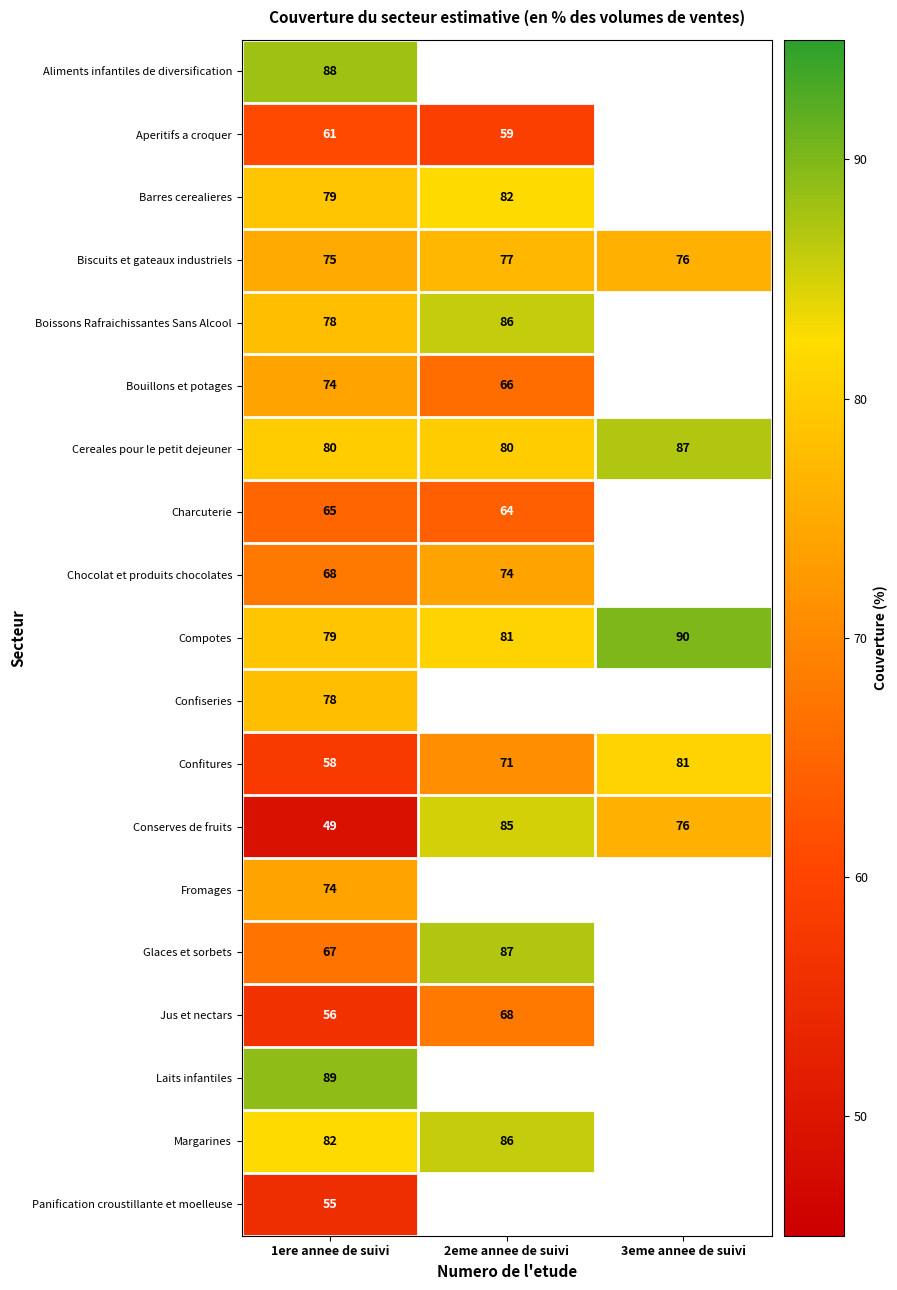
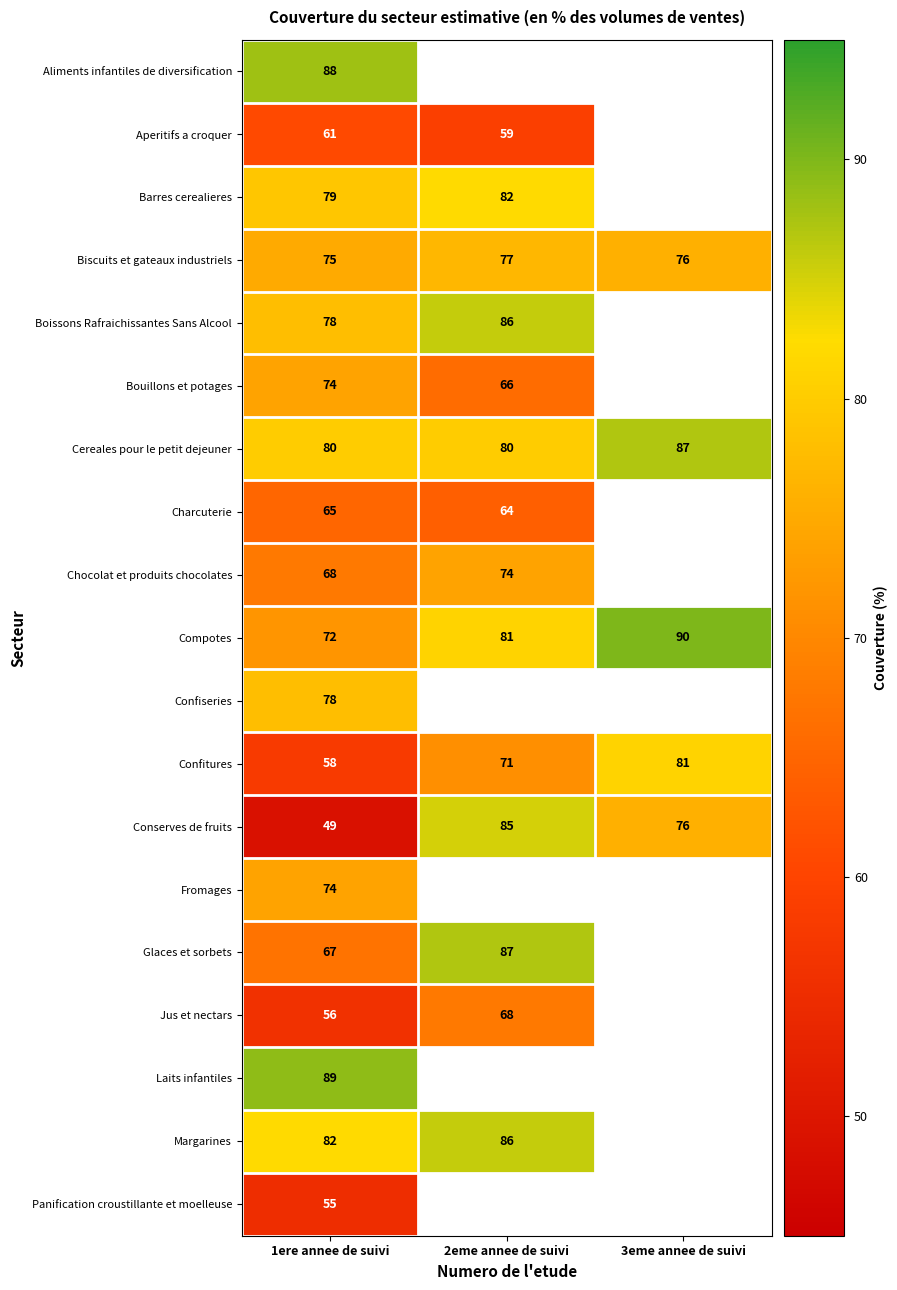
Compotes, 1ere annee de suivi: 79 -> 72
